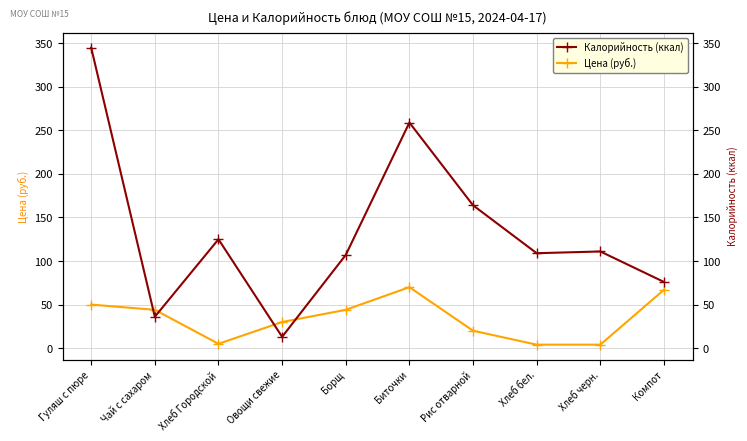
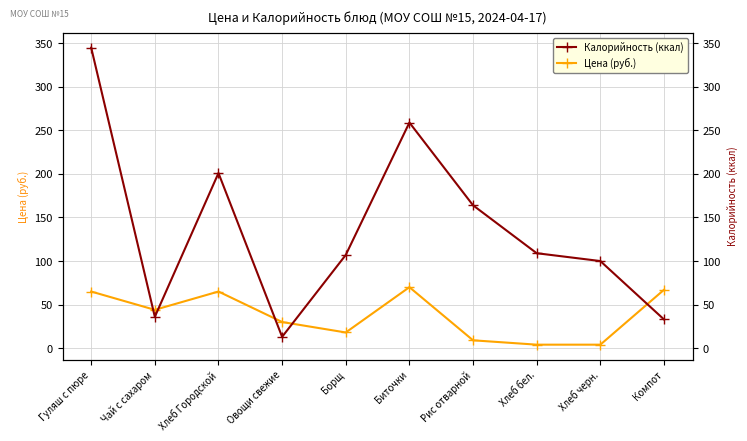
Цена (руб.), Гуляш с пюре: 50 -> 70
Цена (руб.), Хлеб Городской: 10 -> 70
Калорийность (ккал), Хлеб Городской: 130 -> 200
Цена (руб.), Борщ: 40 -> 20
Цена (руб.), Рис отварной: 20 -> 10
Калорийность (ккал), Хлеб черн.: 110 -> 100
Калорийность (ккал), Компот: 80 -> 30
